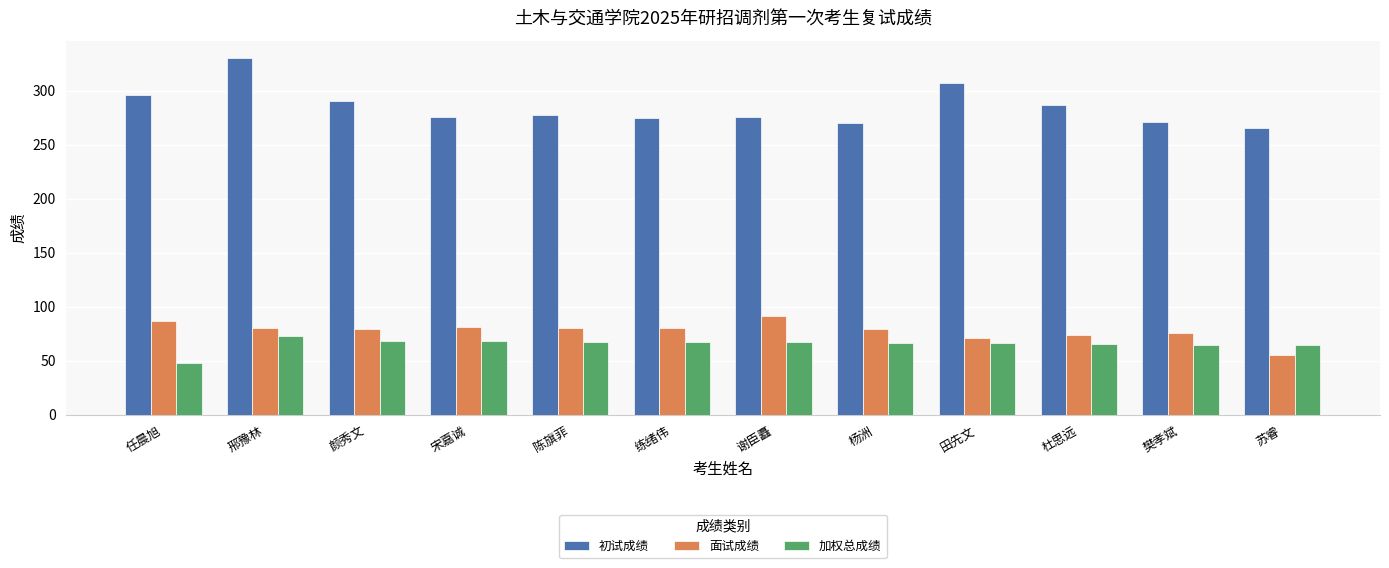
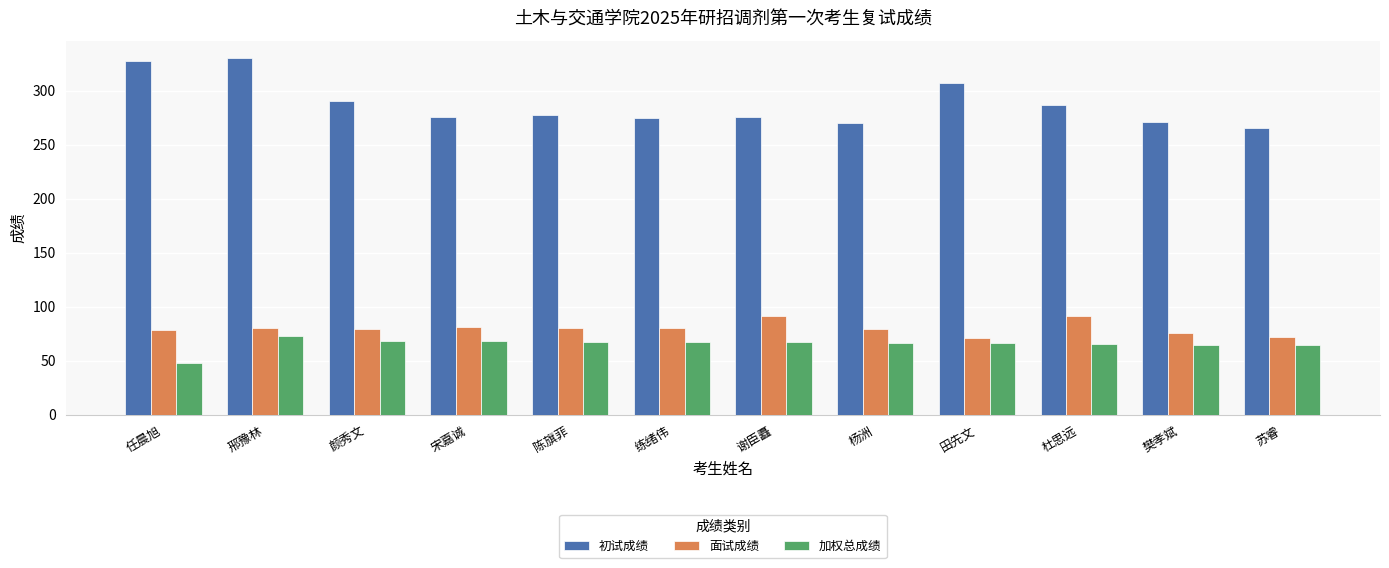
初试成绩, 任晨旭: 296 -> 328
面试成绩, 任晨旭: 87 -> 78
面试成绩, 杜思远: 74 -> 92
面试成绩, 苏睿: 55 -> 72
